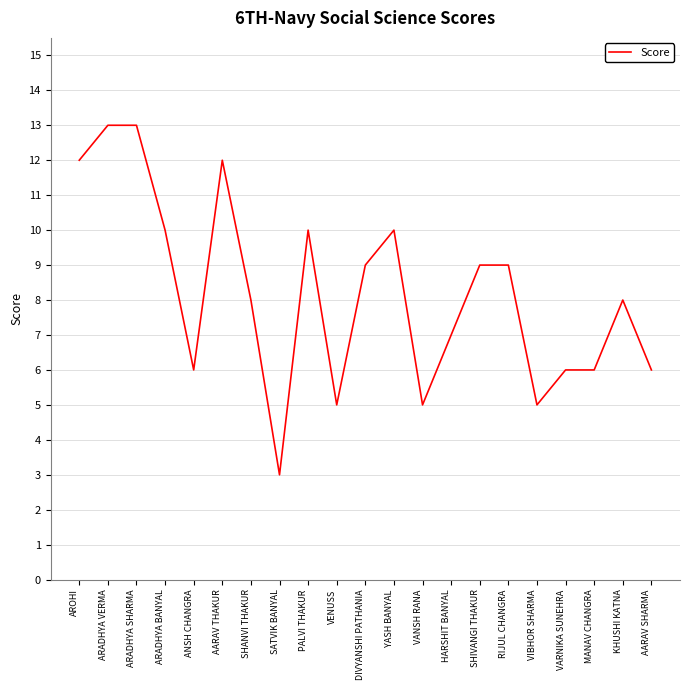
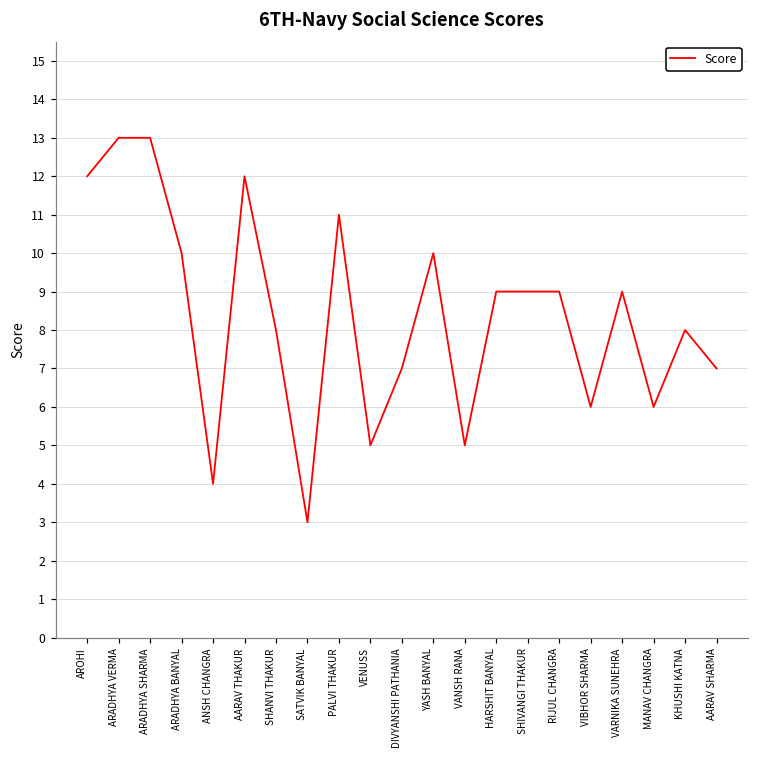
ANSH CHANGRA: 6 -> 4
PALVI THAKUR: 10 -> 11
DIVYANSHI PATHANIA: 9 -> 7
HARSHIT BANYAL: 7 -> 9
VIBHOR SHARMA: 5 -> 6
VARNIKA SUNEHRA: 6 -> 9
AARAV SHARMA: 6 -> 7
